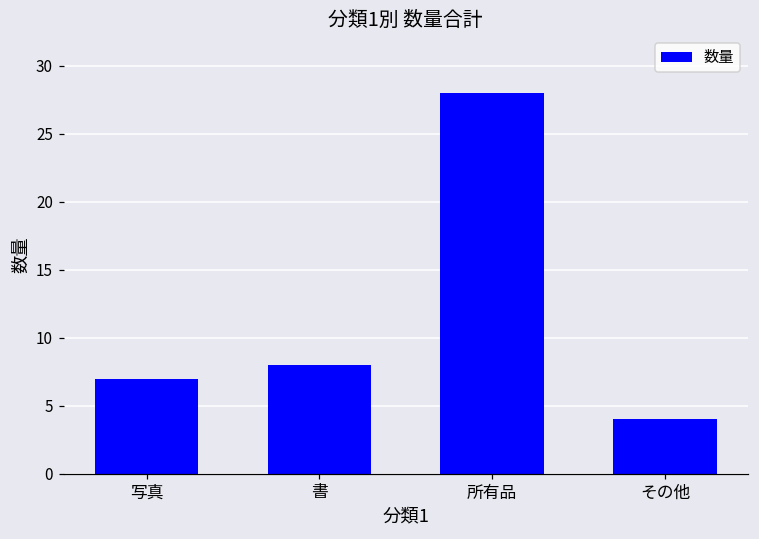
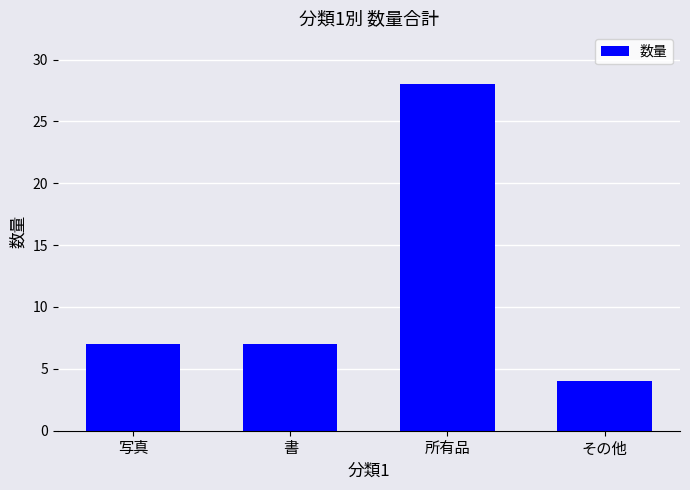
書: 8 -> 7
